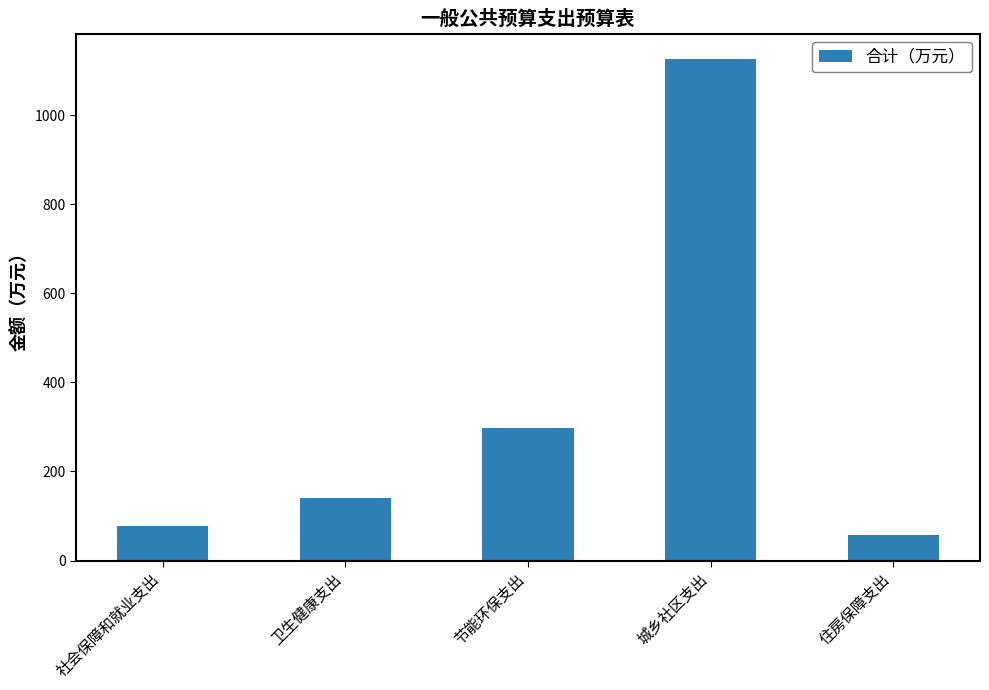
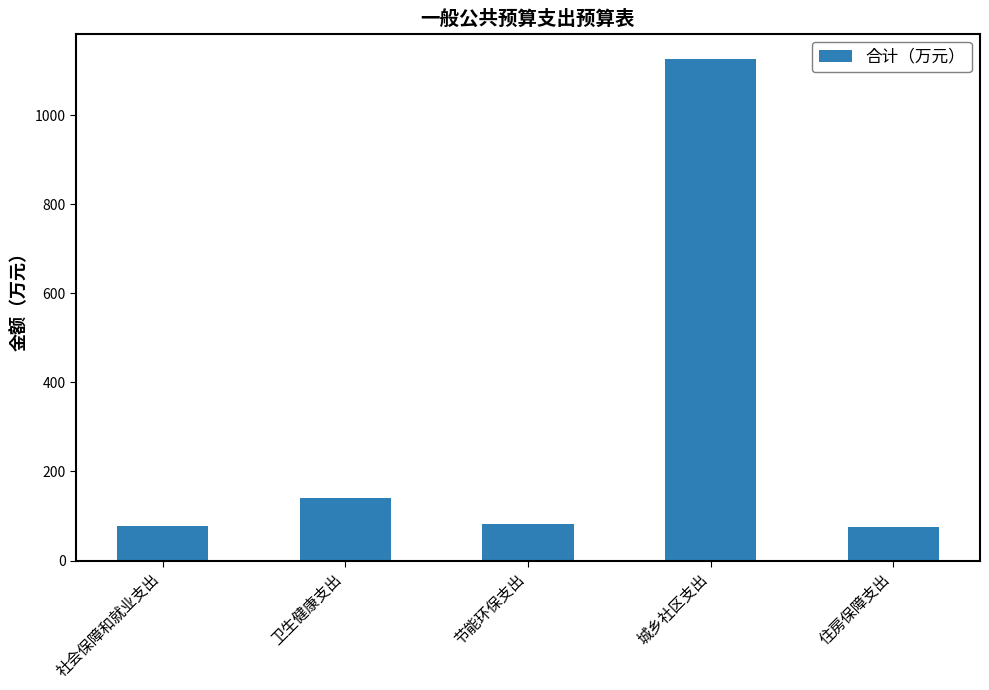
节能环保支出: 300 -> 80
住房保障支出: 60 -> 80
